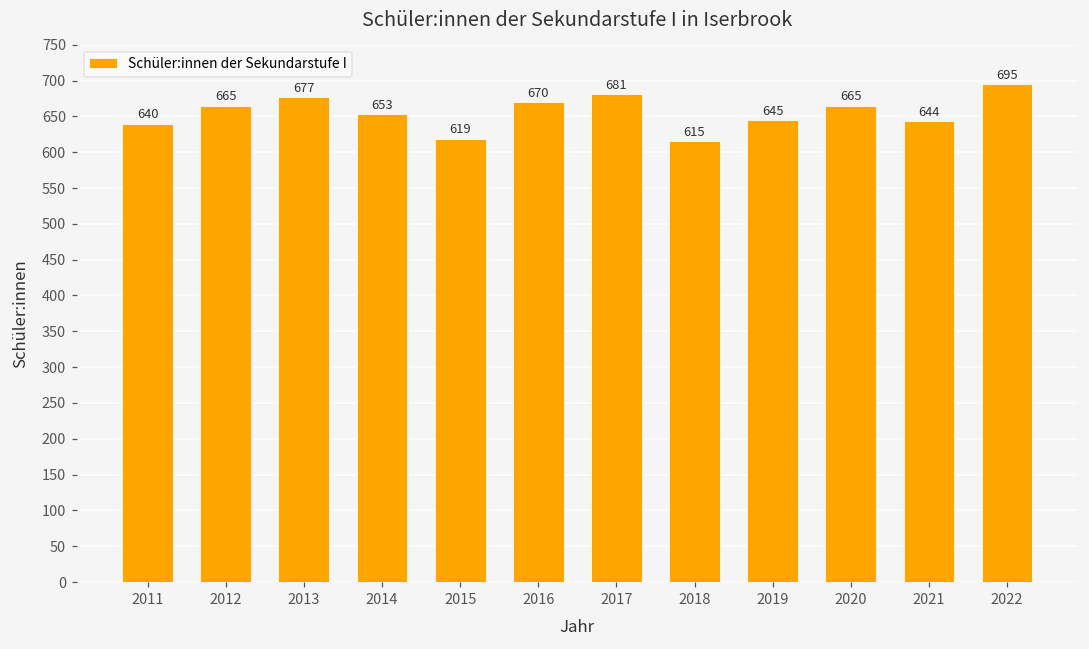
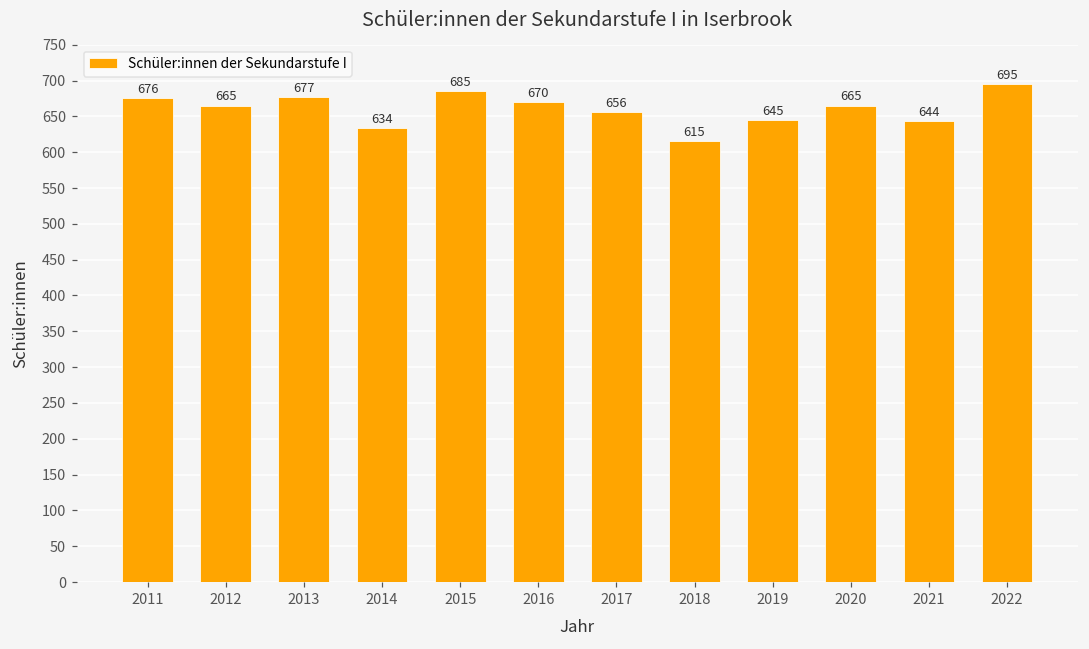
2011: 640 -> 676
2014: 653 -> 634
2015: 619 -> 685
2017: 681 -> 656
